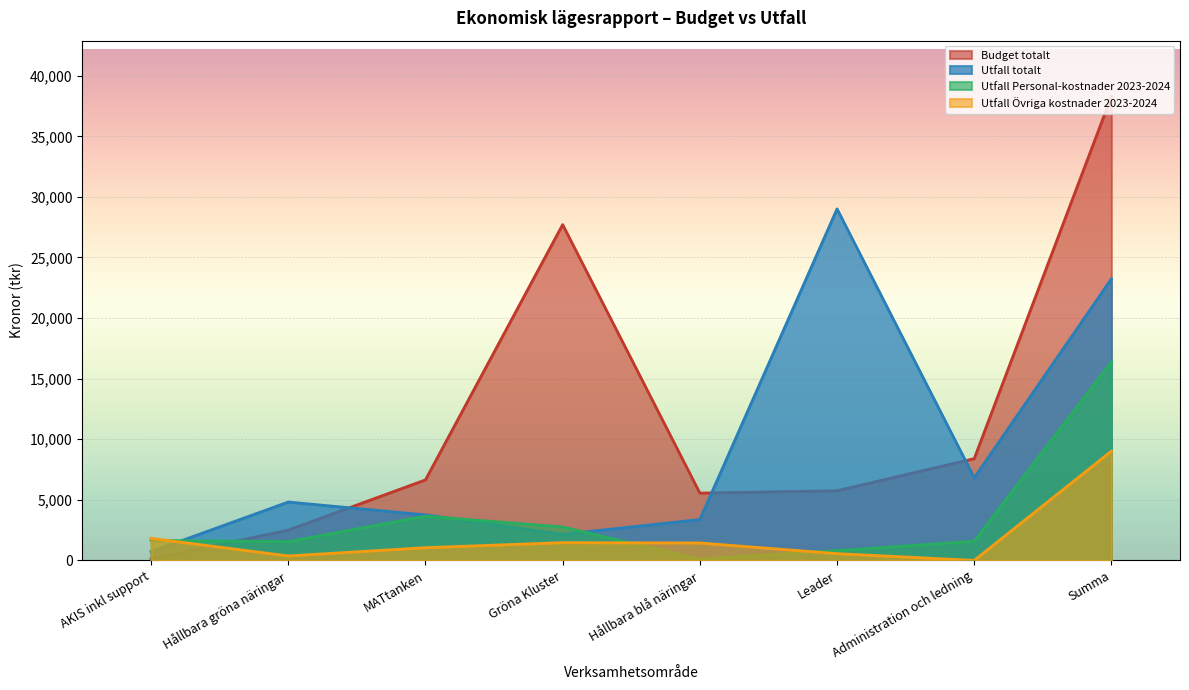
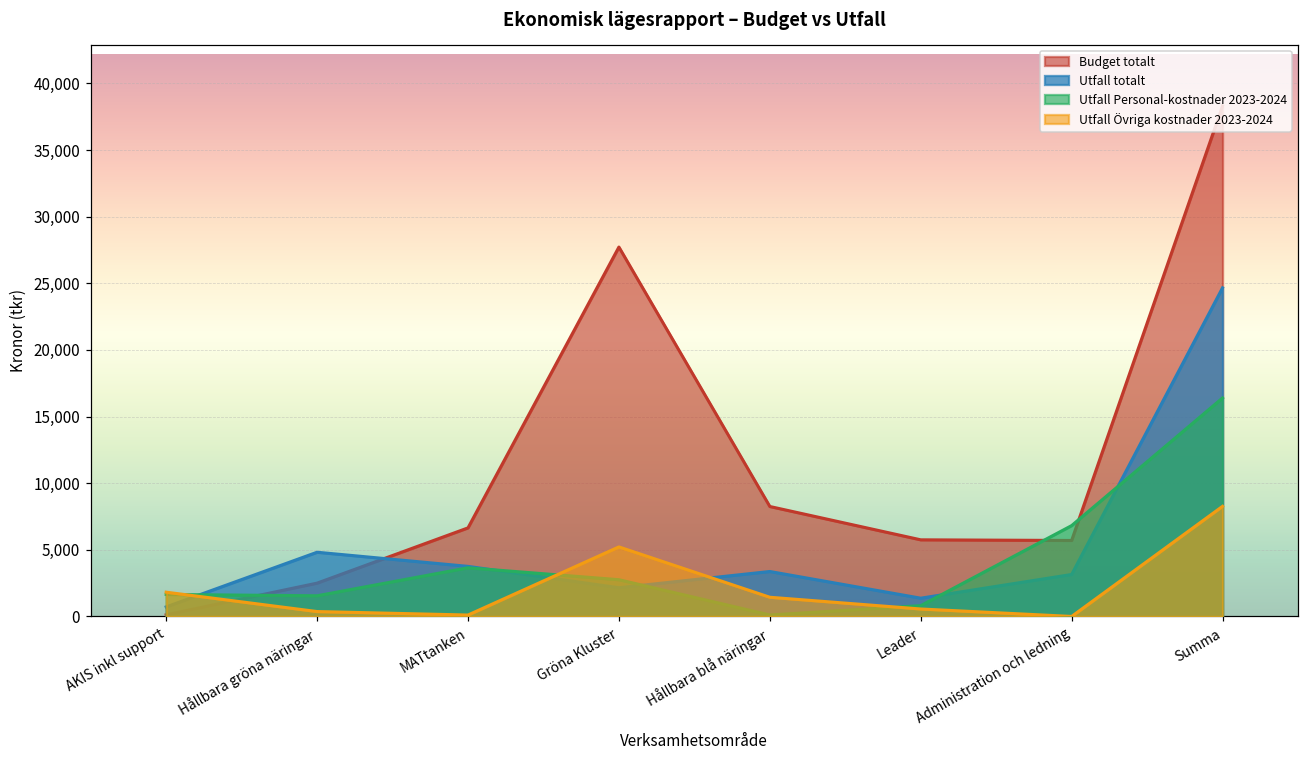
Utfall Övriga kostnader 2023-2024, MATtanken: 1,100 -> 100
Utfall Övriga kostnader 2023-2024, Gröna Kluster: 1,500 -> 5,200
Budget totalt, Hållbara blå näringar: 5,600 -> 8,300
Utfall totalt, Leader: 29,000 -> 1,400
Budget totalt, Administration och ledning: 8,400 -> 5,700
Utfall totalt, Administration och ledning: 6,800 -> 3,100
Utfall Personal-kostnader 2023-2024, Administration och ledning: 1,600 -> 6,800
Utfall totalt, Summa: 23,200 -> 24,700
Utfall Övriga kostnader 2023-2024, Summa: 9,000 -> 8,300
